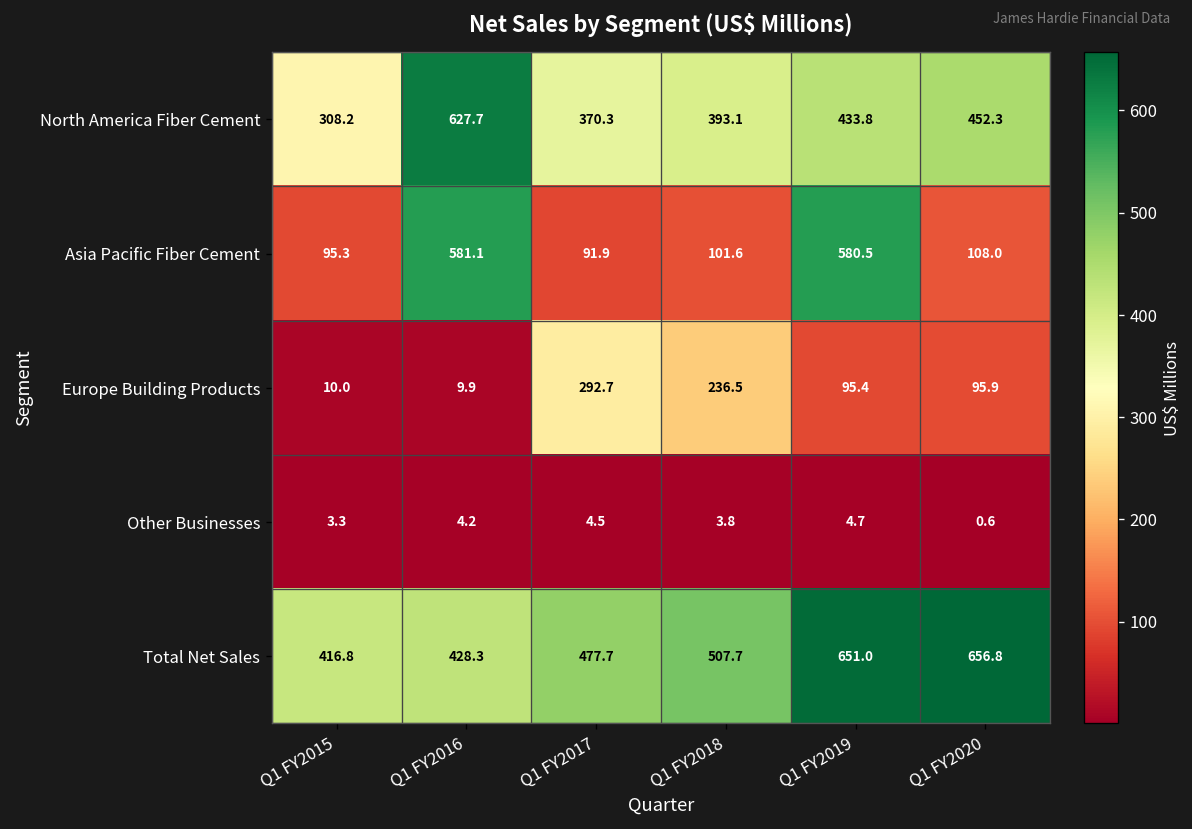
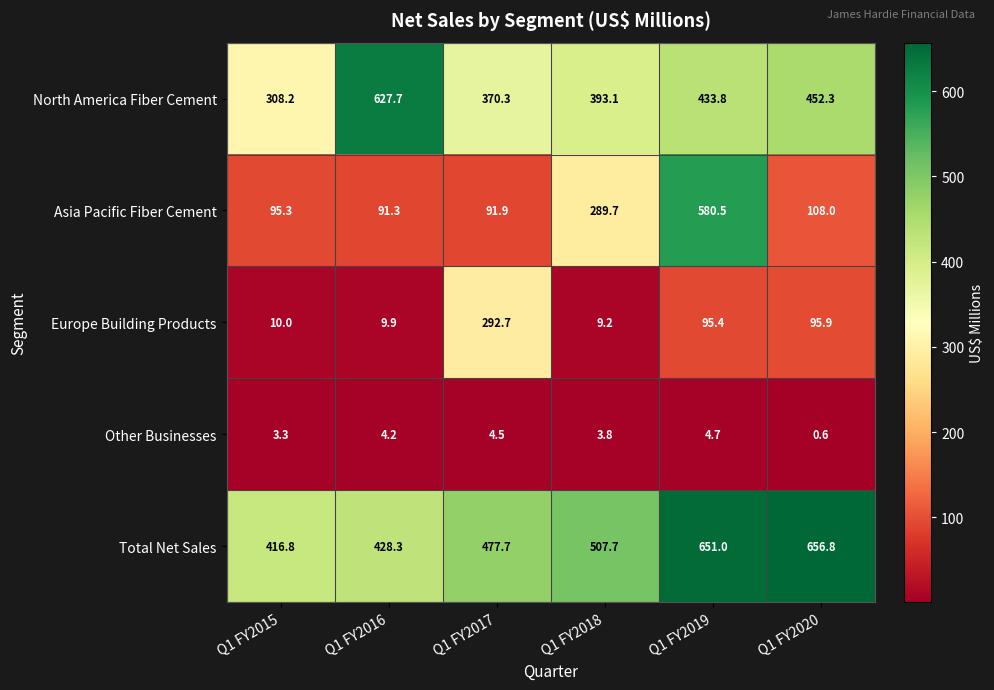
Asia Pacific Fiber Cement, Q1 FY2016: 581.1 -> 91.3
Asia Pacific Fiber Cement, Q1 FY2018: 101.6 -> 289.7
Europe Building Products, Q1 FY2018: 236.5 -> 9.2
